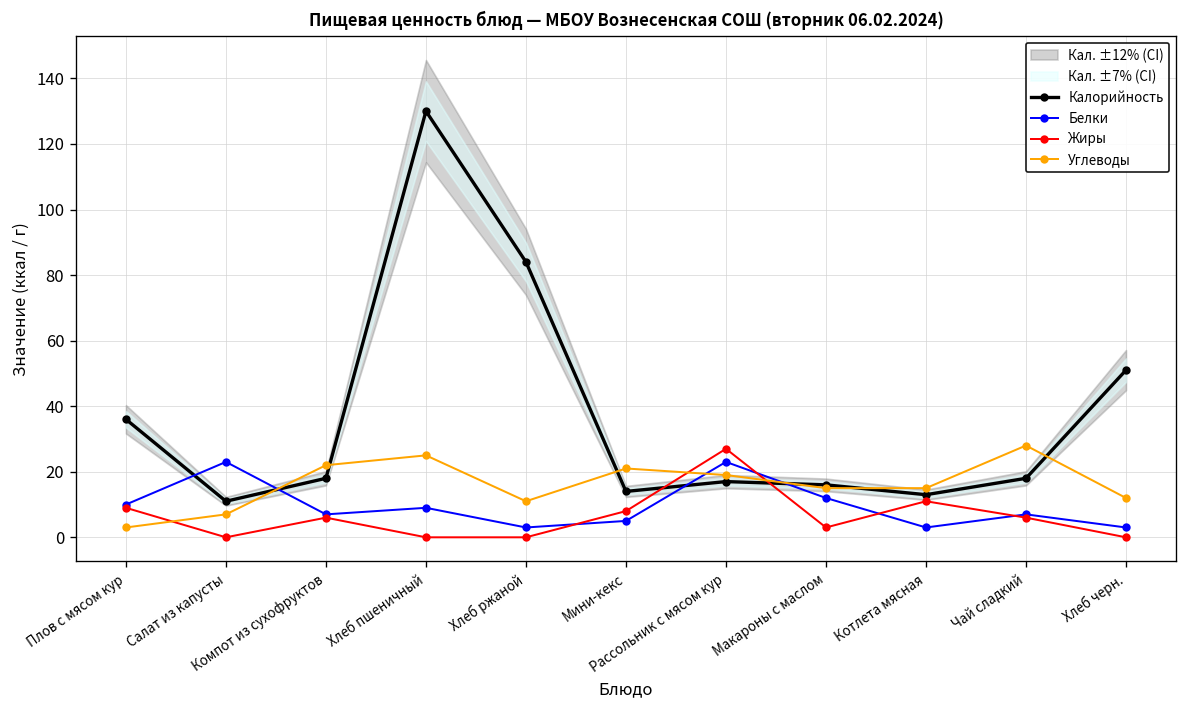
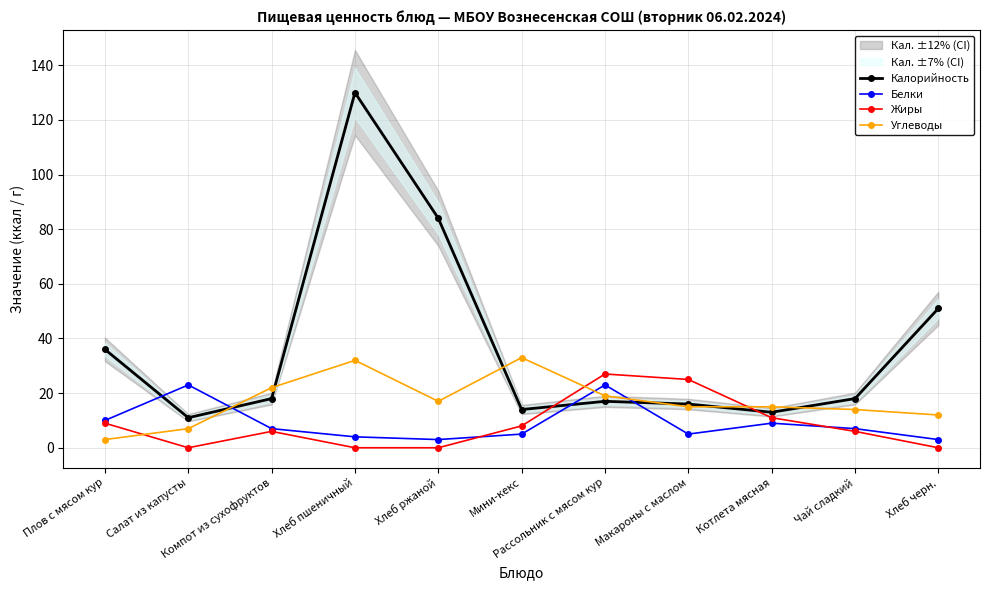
Белки, Хлеб пшеничный: 9 -> 4
Углеводы, Хлеб пшеничный: 25 -> 32
Углеводы, Хлеб ржаной: 11 -> 17
Углеводы, Мини-кекс: 21 -> 33
Белки, Макароны с маслом: 12 -> 5
Жиры, Макароны с маслом: 3 -> 25
Белки, Котлета мясная: 3 -> 9
Углеводы, Чай сладкий: 28 -> 14
